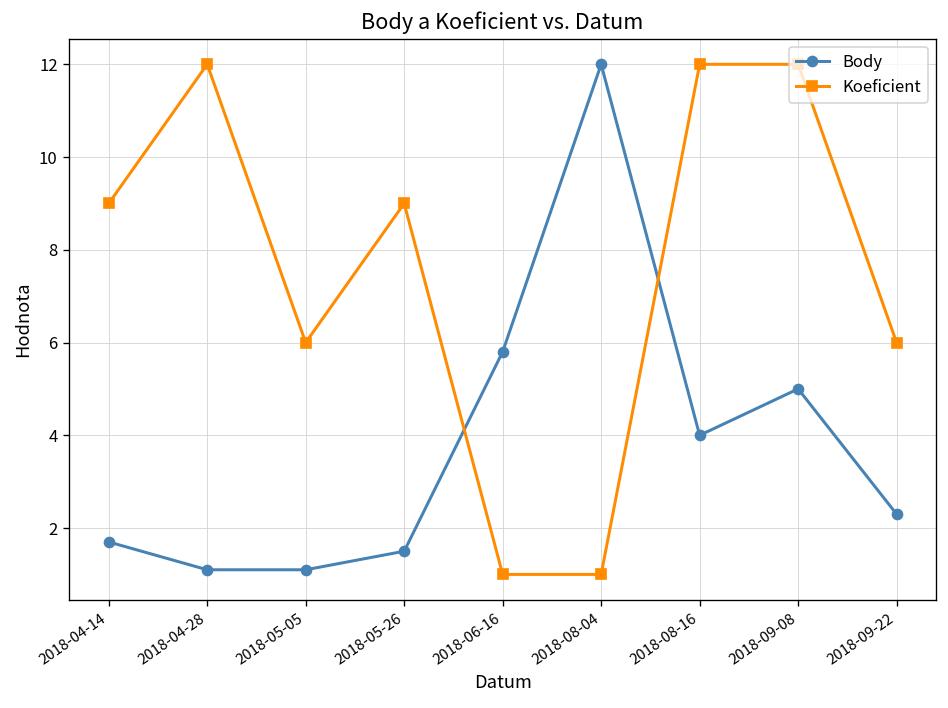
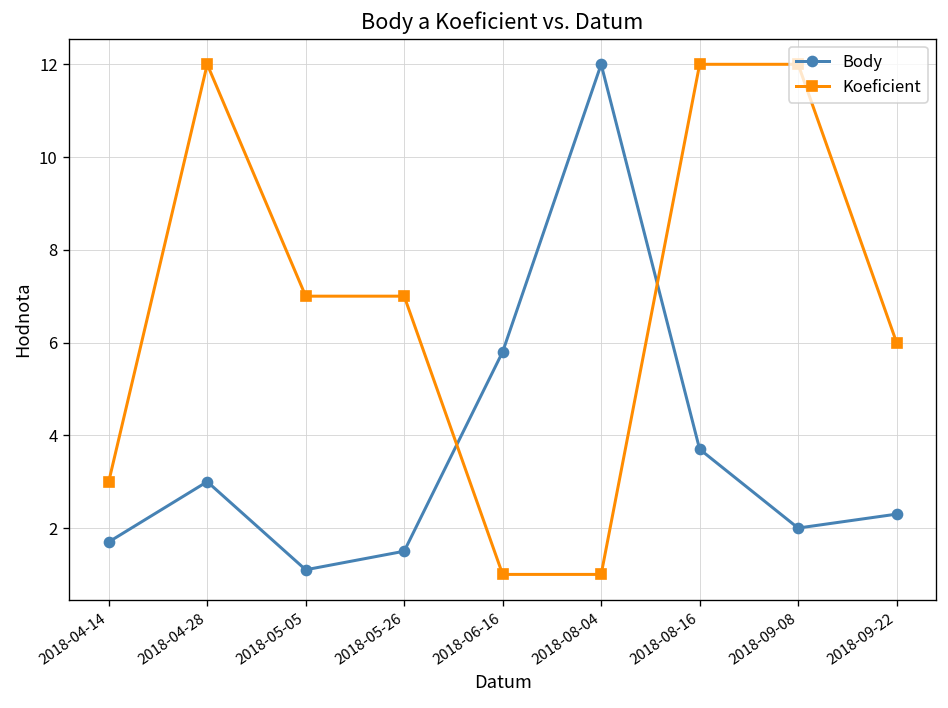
Koeficient, 2018-04-14: 9 -> 3
Body, 2018-04-28: 1.1 -> 3.0
Koeficient, 2018-05-05: 6 -> 7
Koeficient, 2018-05-26: 9 -> 7
Body, 2018-08-16: 4.0 -> 3.7
Body, 2018-09-08: 5 -> 2
